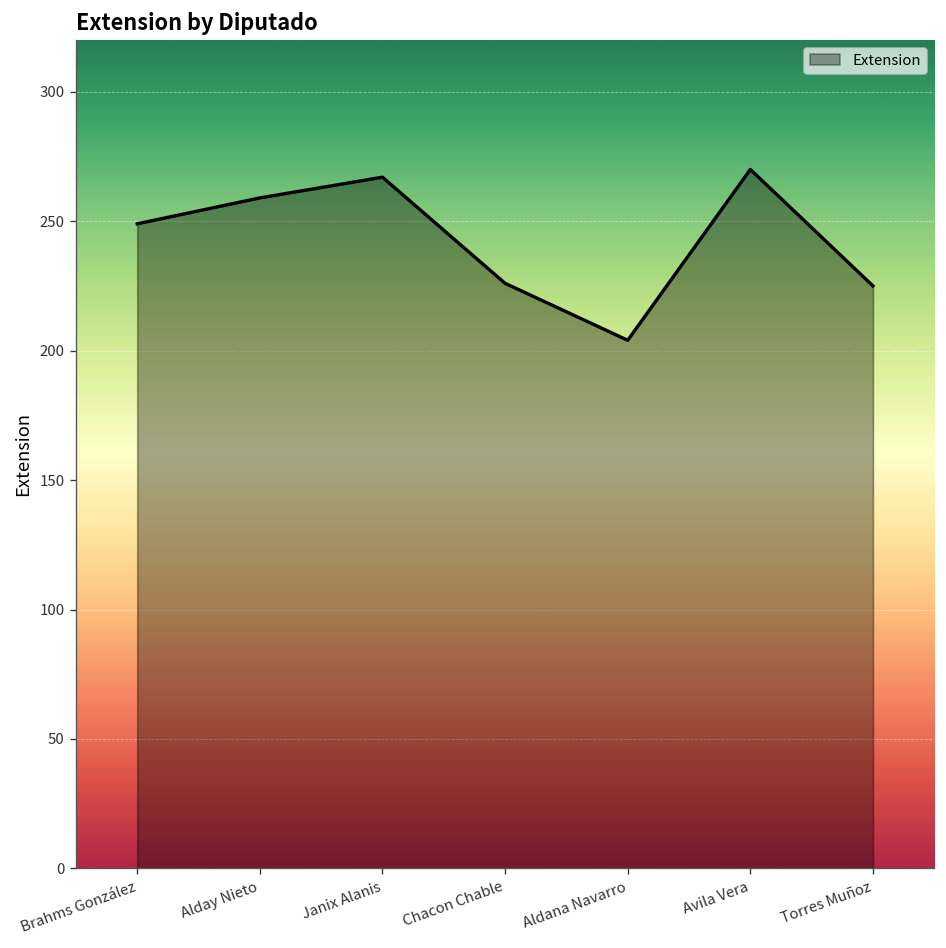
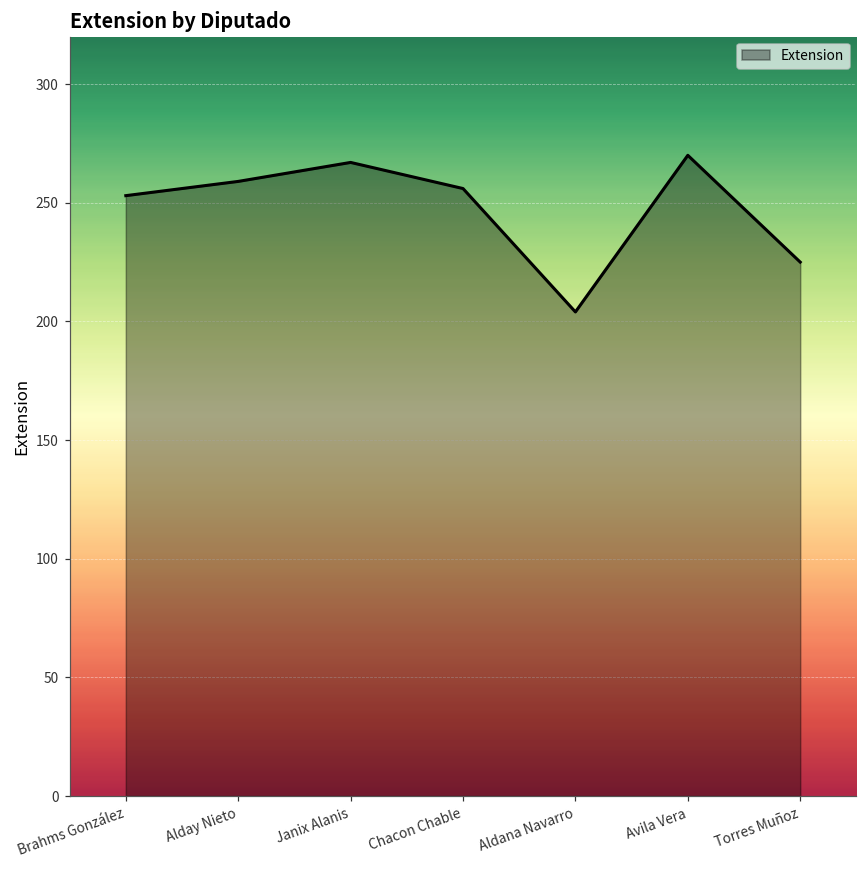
Brahms González: 249 -> 253
Chacon Chable: 226 -> 256
